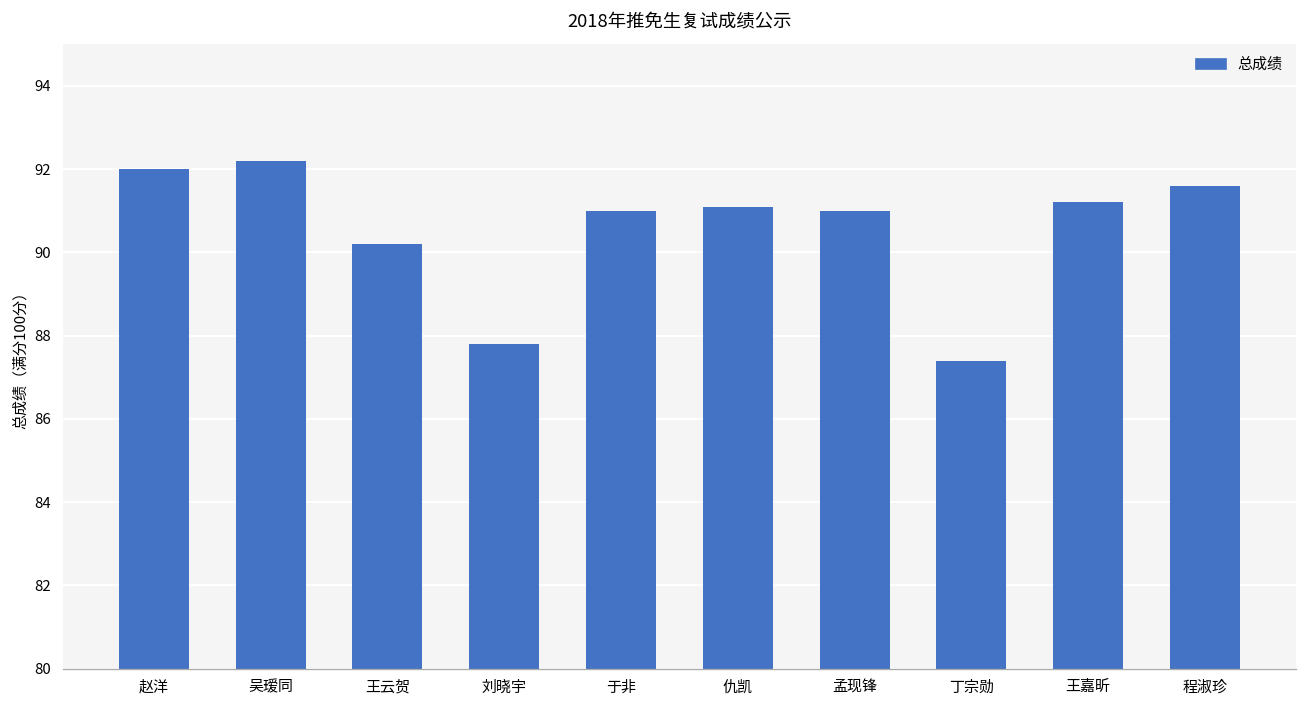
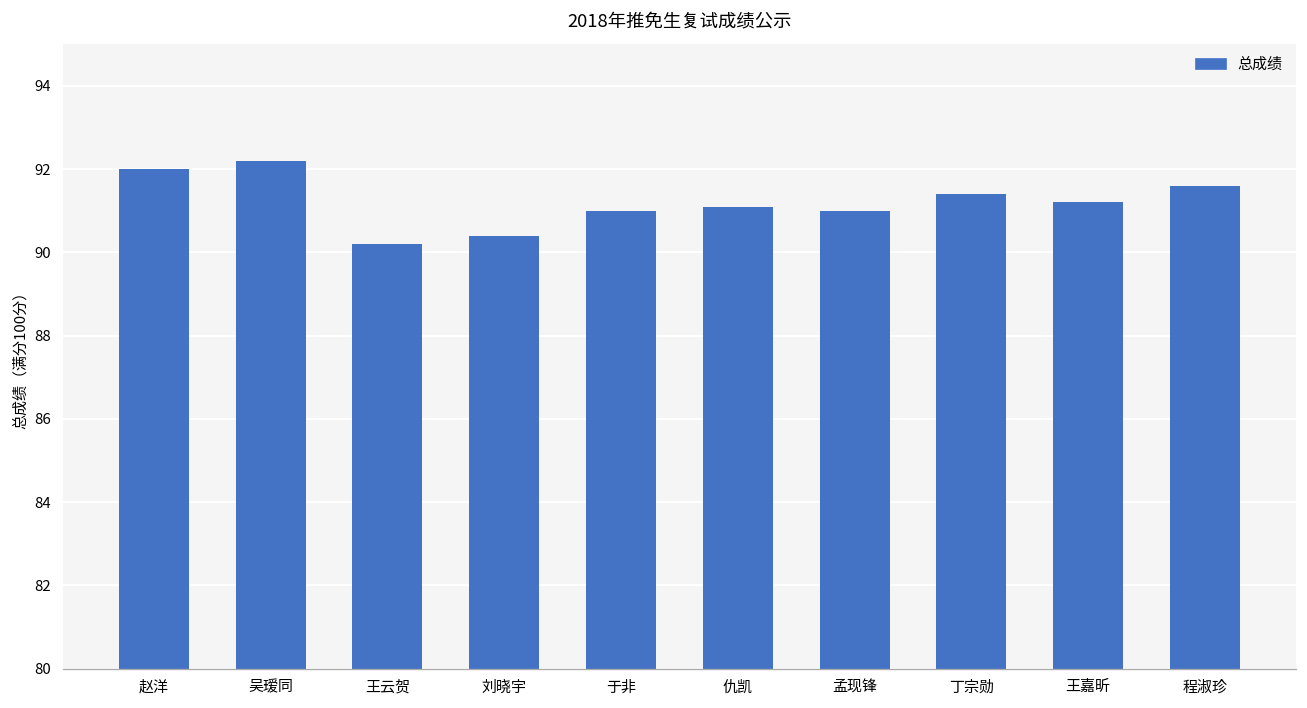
刘晓宇: 87.8 -> 90.4
丁宗勋: 87.4 -> 91.4
